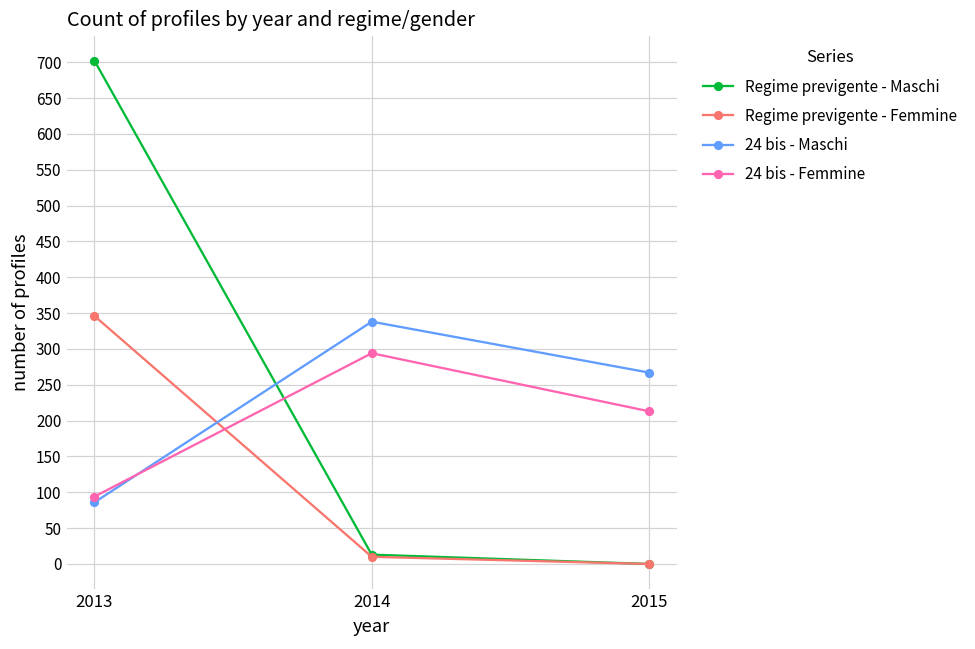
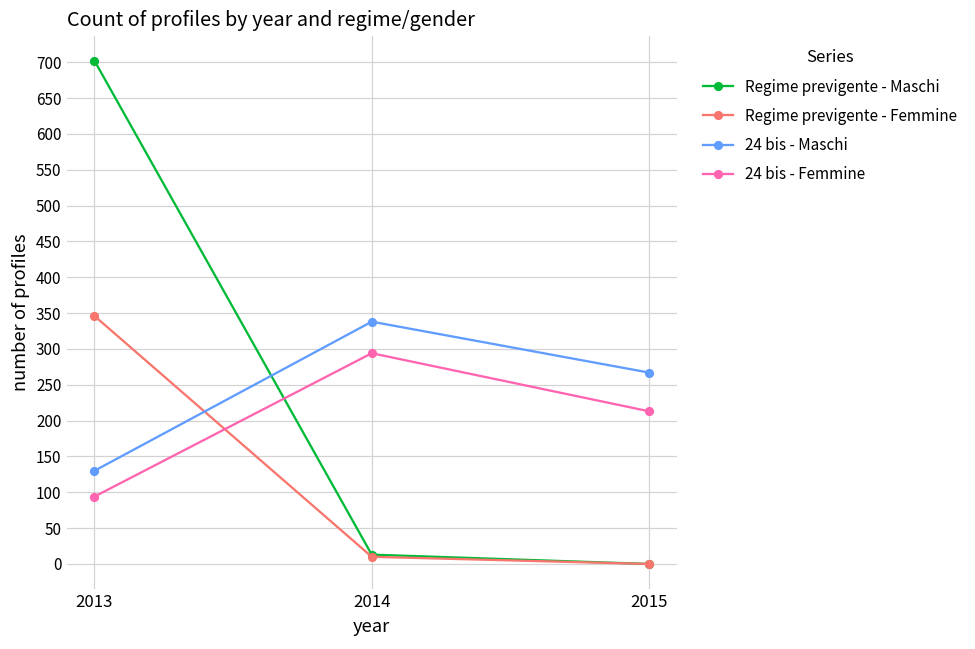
24 bis - Maschi, 2013: 90 -> 130
